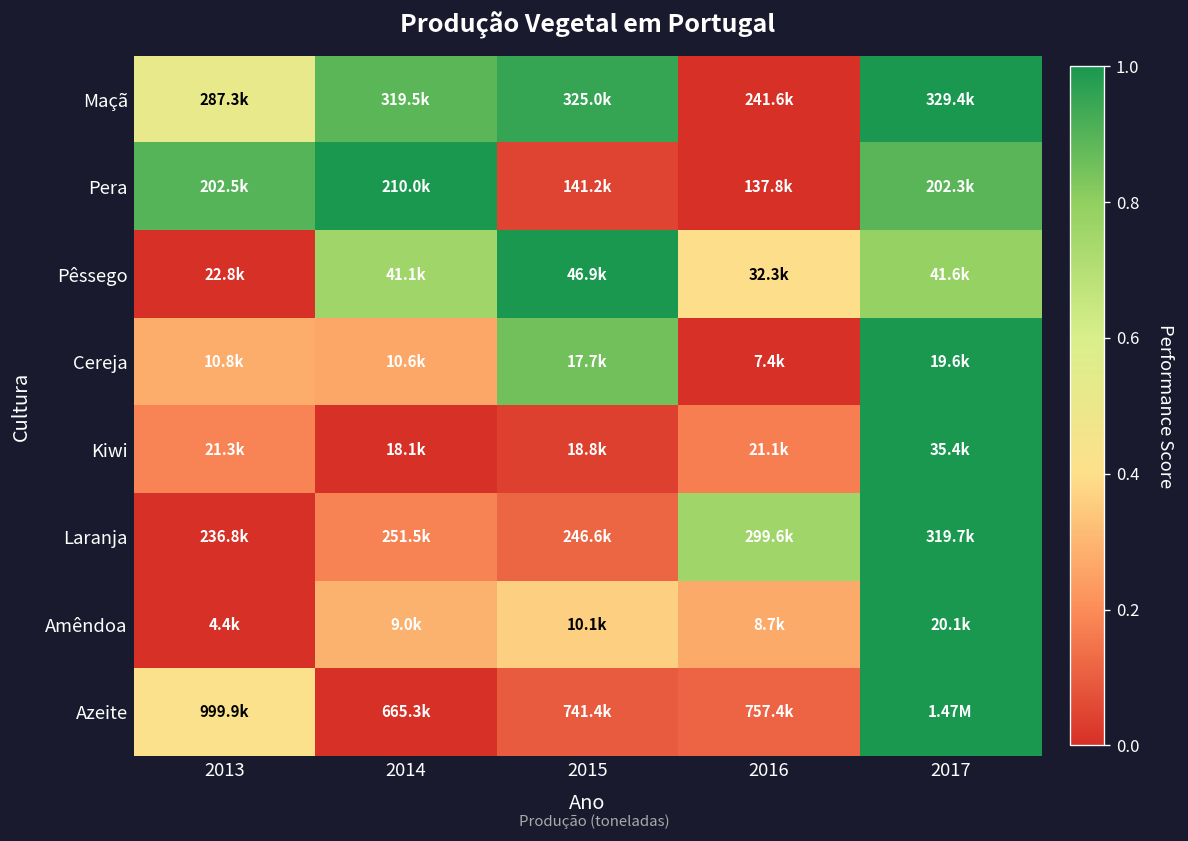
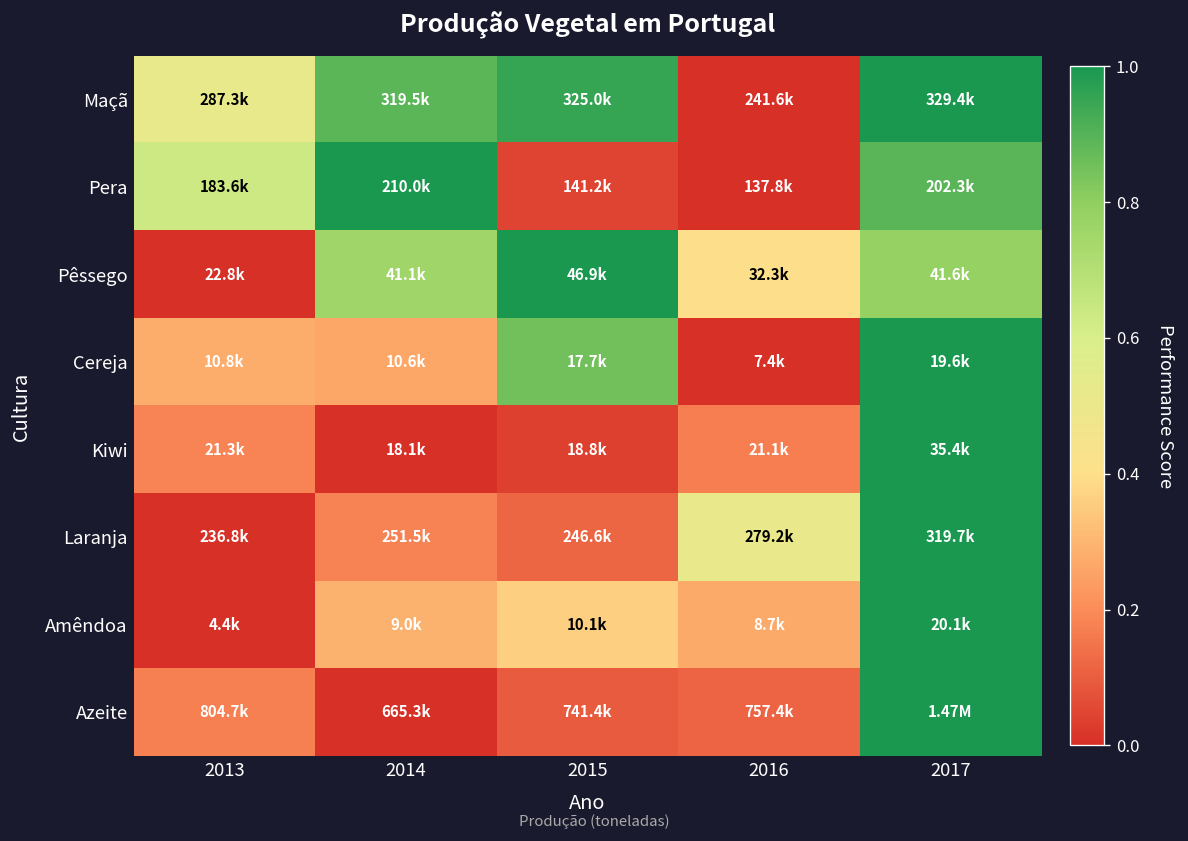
Pera, 2013: 202.5k -> 183.6k
Laranja, 2016: 299.6k -> 279.2k
Azeite, 2013: 999.9k -> 804.7k
